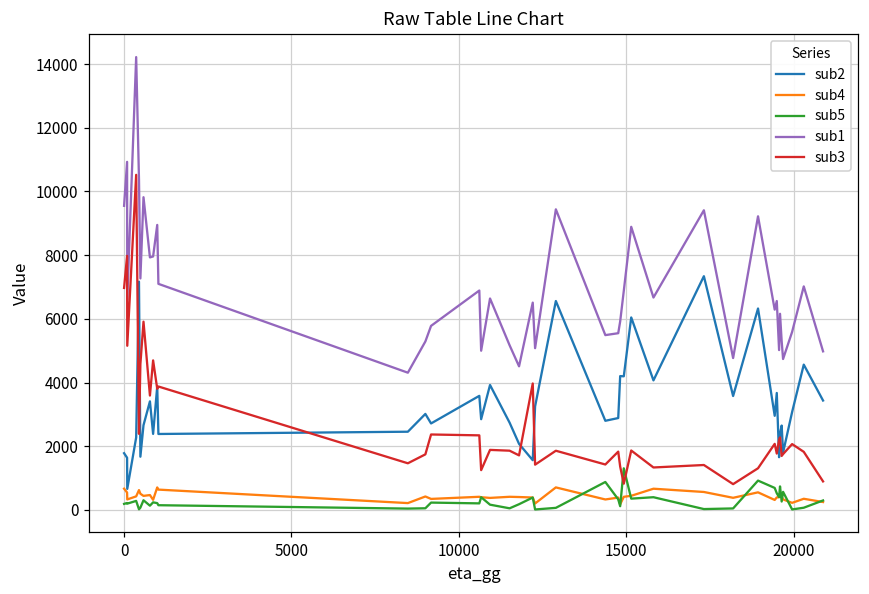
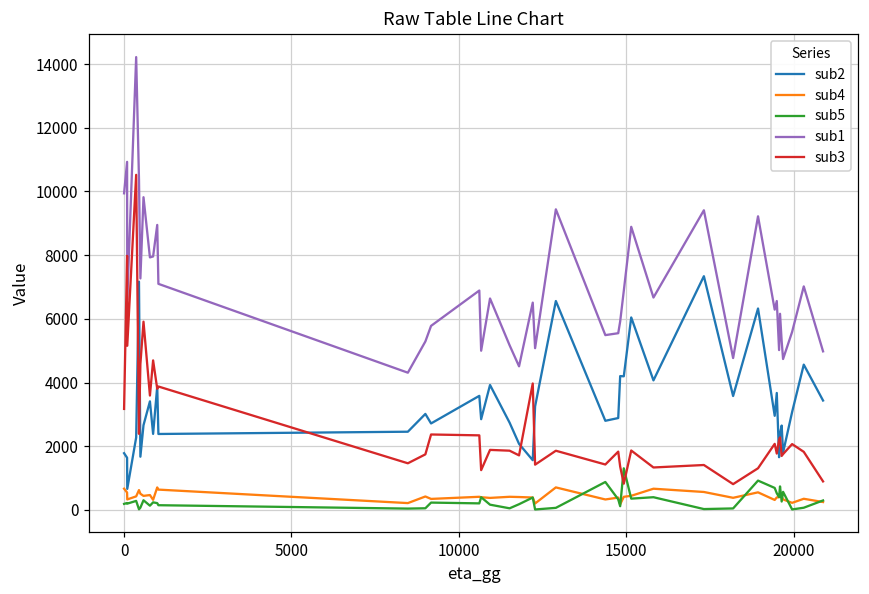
sub1, 0: 9600 -> 9900
sub3, 0: 7000 -> 3200
